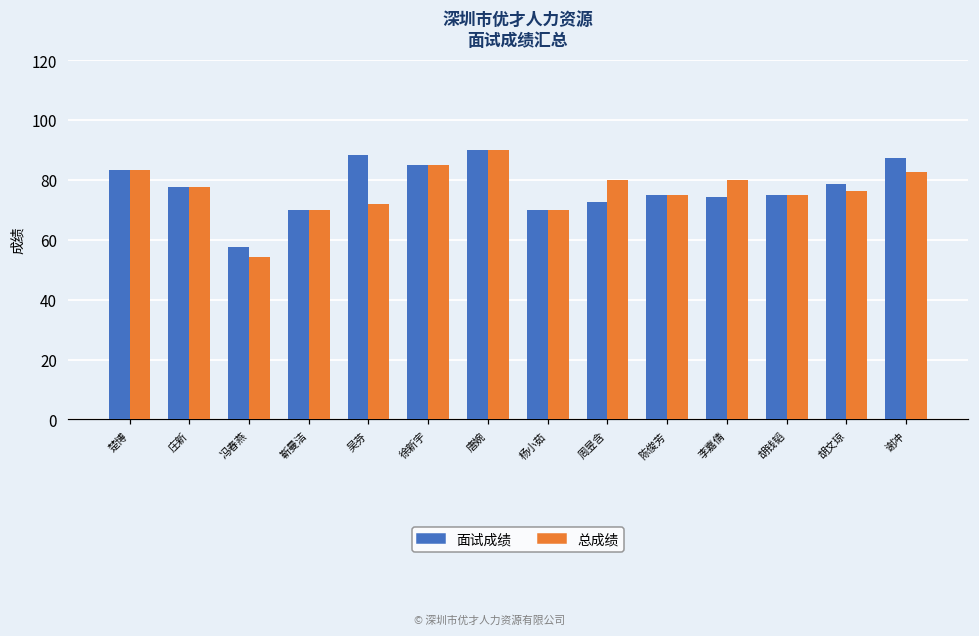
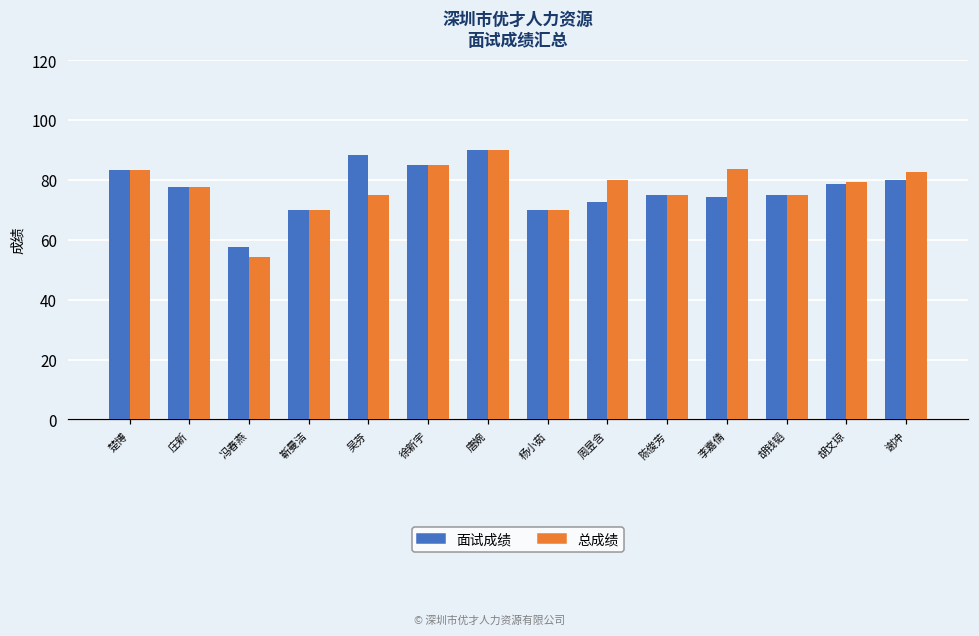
总成绩, 吴芬: 72 -> 75
总成绩, 李嘉倩: 80 -> 84
总成绩, 胡文琼: 76 -> 79
面试成绩, 谢冲: 87 -> 80
